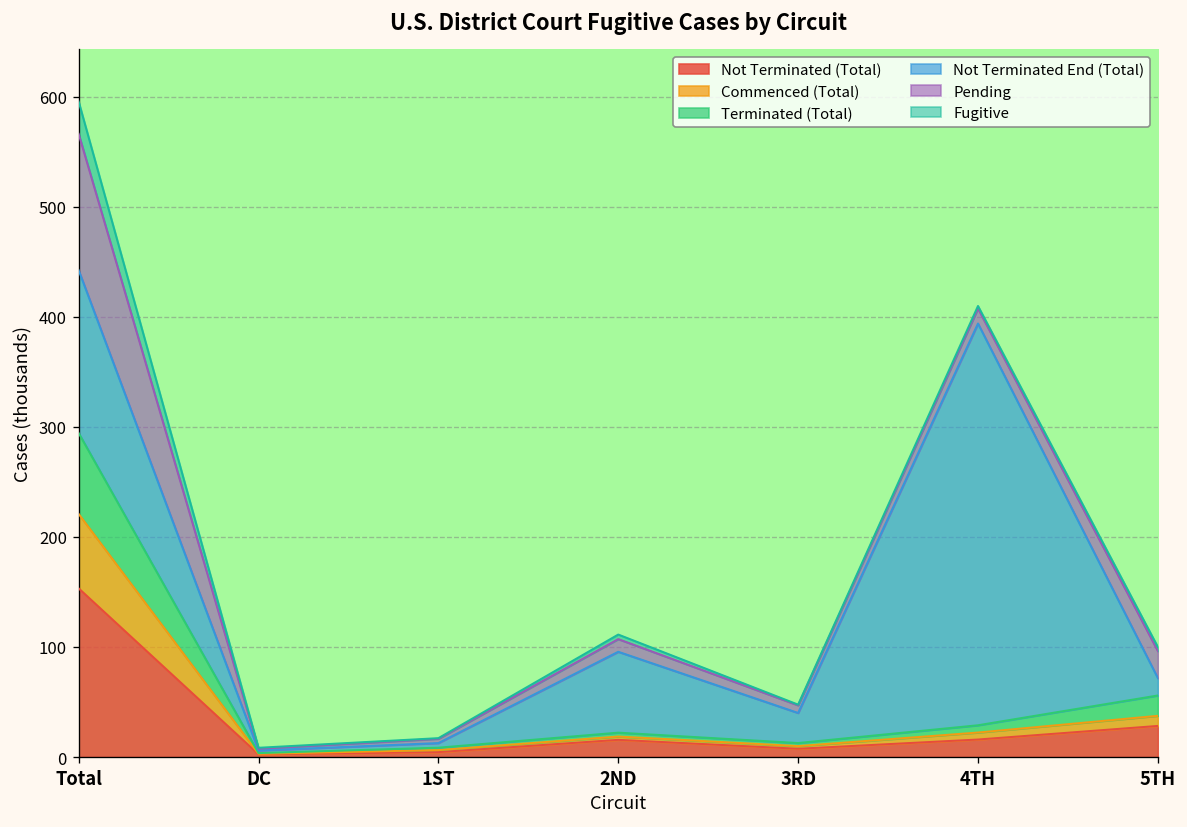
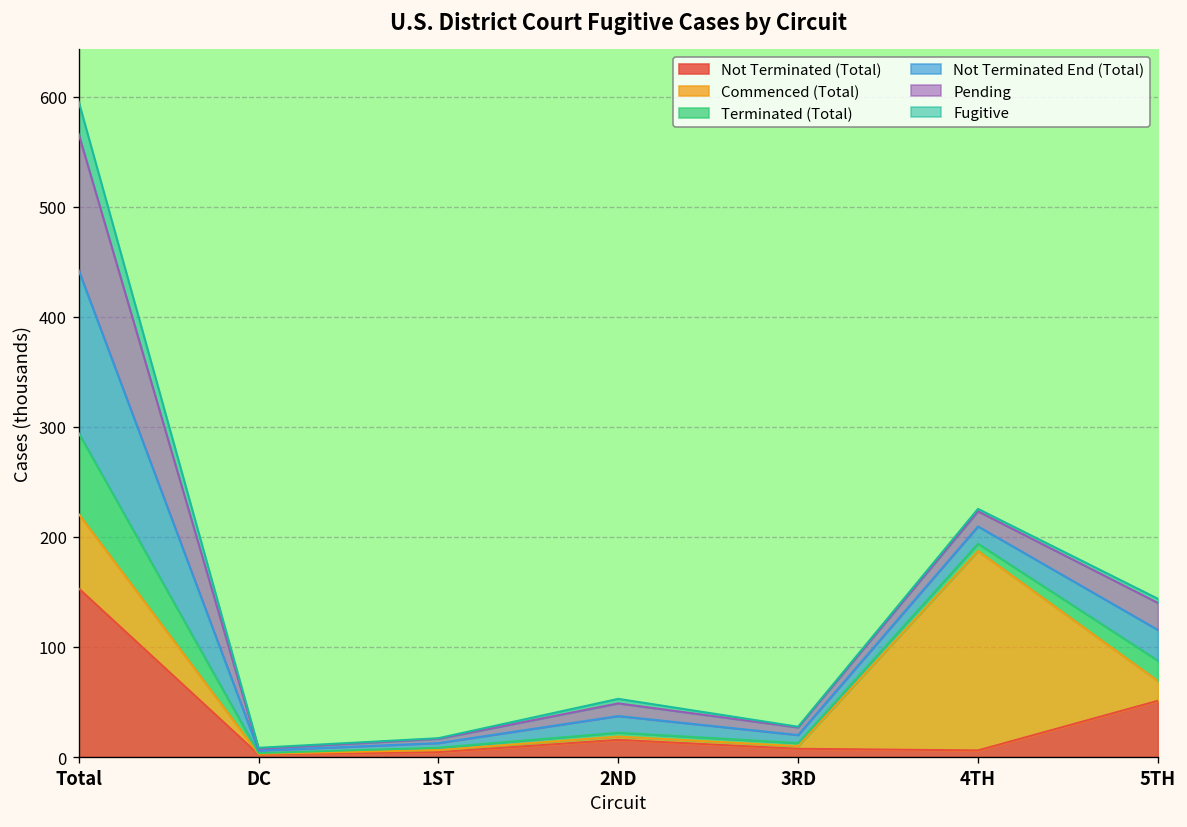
Not Terminated End (Total), 2ND: 70 -> 20
Not Terminated End (Total), 3RD: 30 -> 10
Not Terminated (Total), 4TH: 20 -> 10
Commenced (Total), 4TH: 10 -> 180
Not Terminated End (Total), 4TH: 360 -> 20
Not Terminated (Total), 5TH: 30 -> 50
Commenced (Total), 5TH: 10 -> 20
Not Terminated End (Total), 5TH: 20 -> 30
